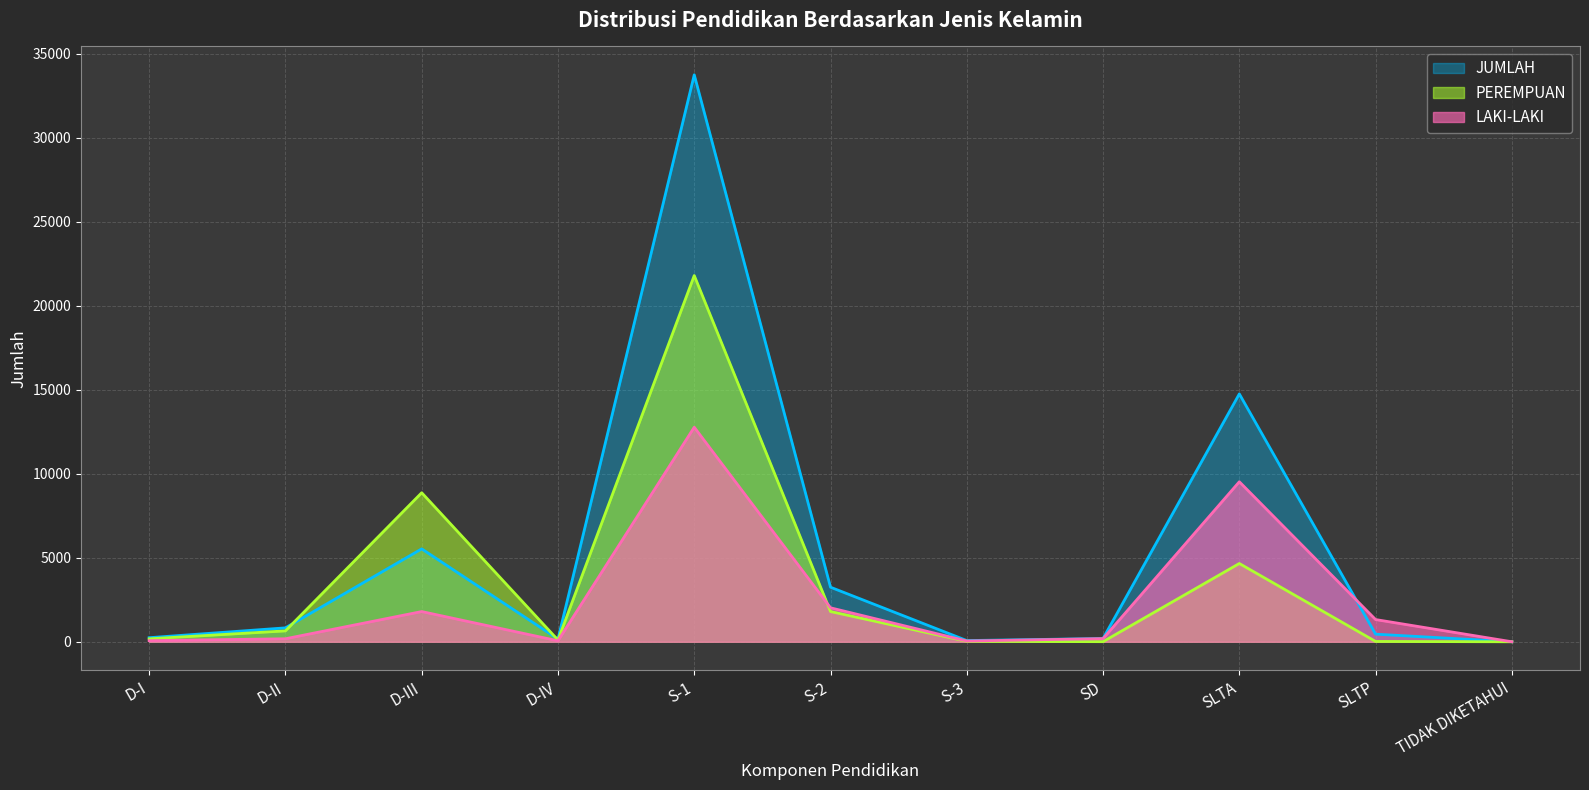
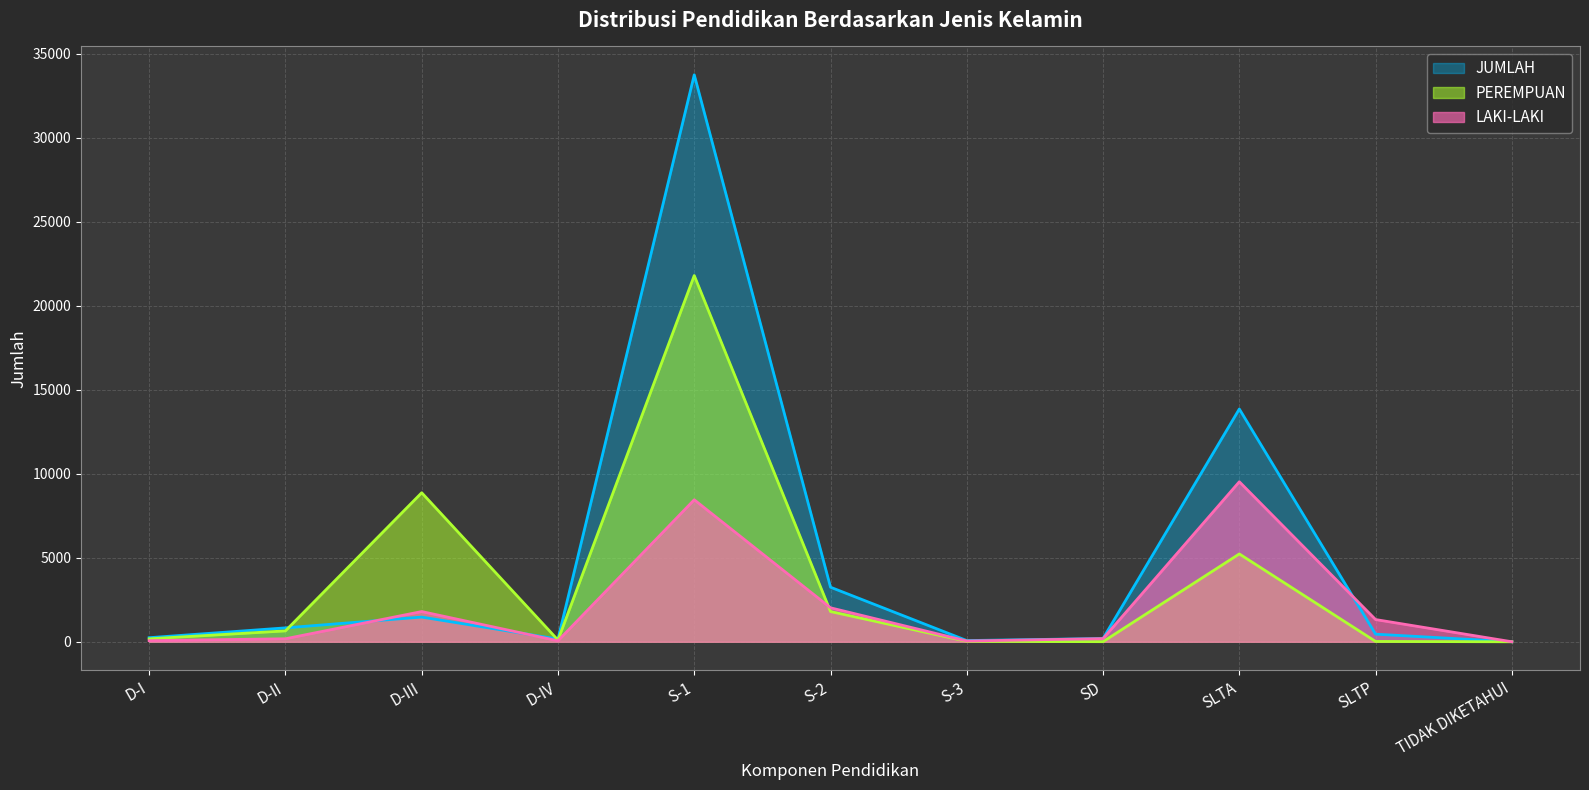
JUMLAH, D-III: 5500 -> 1500
LAKI-LAKI, S-1: 12800 -> 8400
JUMLAH, SLTA: 14700 -> 13900
PEREMPUAN, SLTA: 4700 -> 5200
